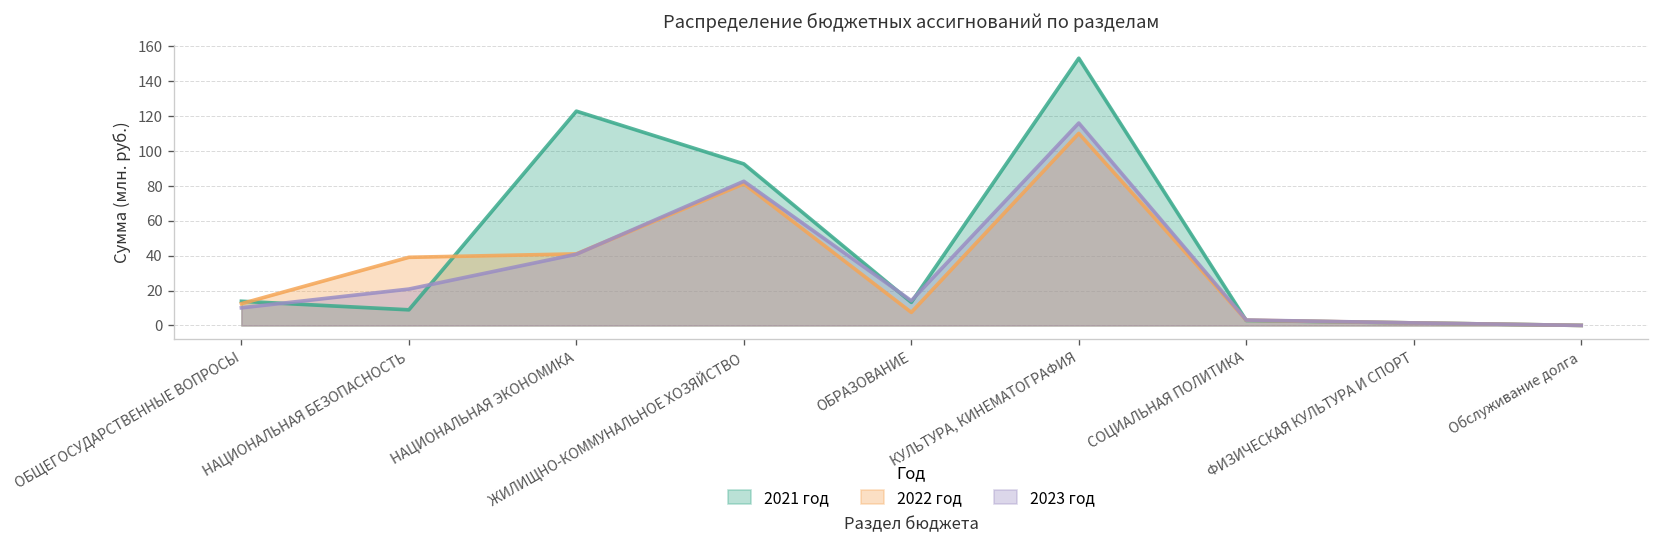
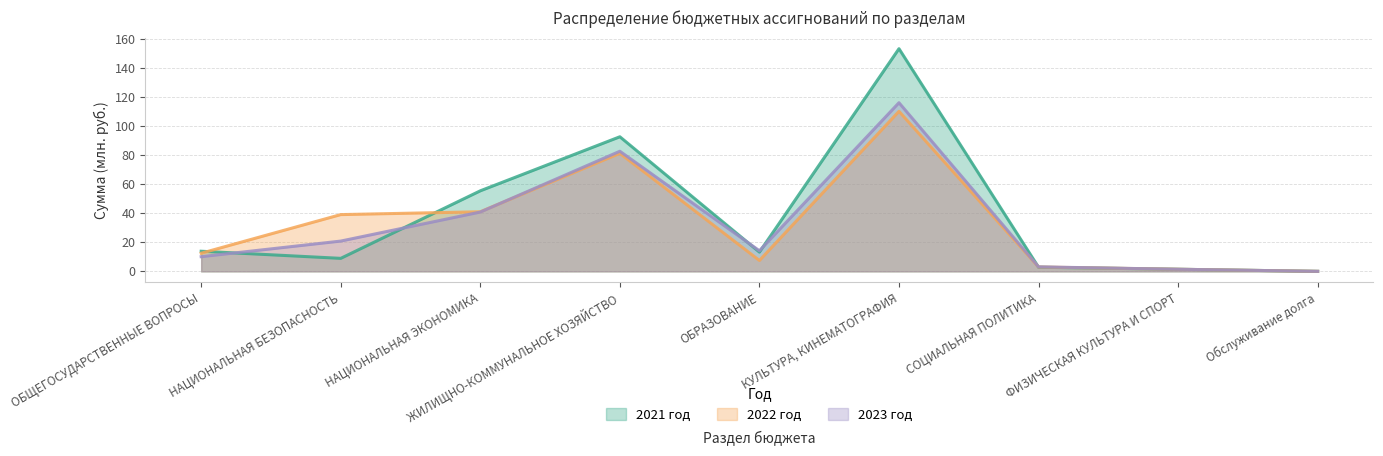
2021 год, НАЦИОНАЛЬНАЯ ЭКОНОМИКА: 123 -> 55
